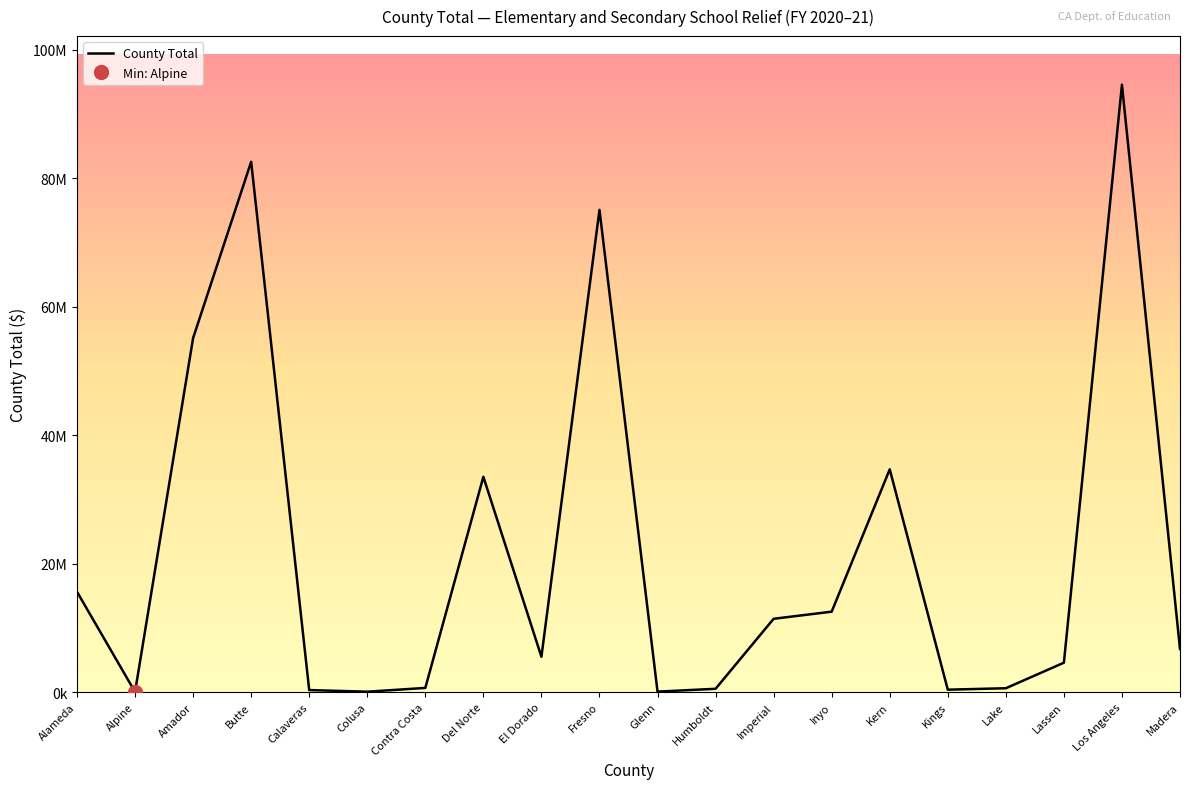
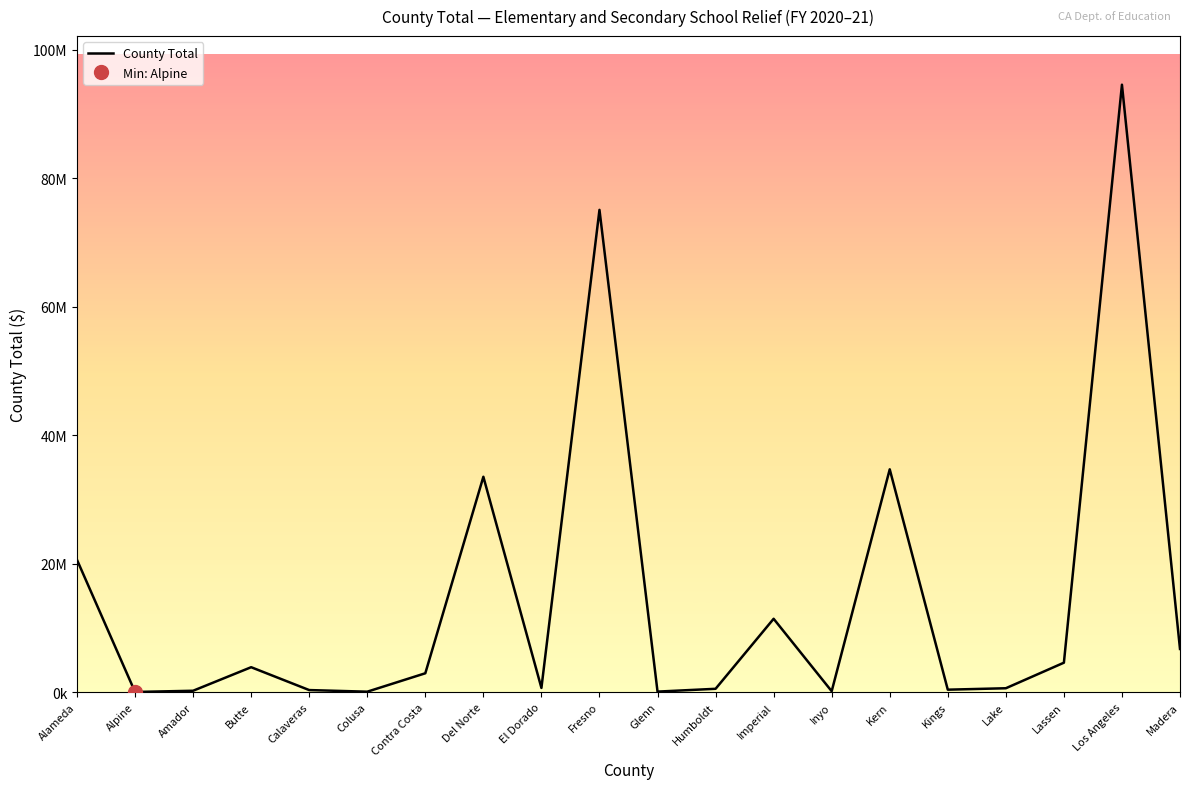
County Total, Alameda: 16000000 -> 21000000
County Total, Amador: 55000000 -> 0
County Total, Butte: 83000000 -> 4000000
County Total, Contra Costa: 1000000 -> 3000000
County Total, El Dorado: 5000000 -> 1000000
County Total, Inyo: 13000000 -> 0
